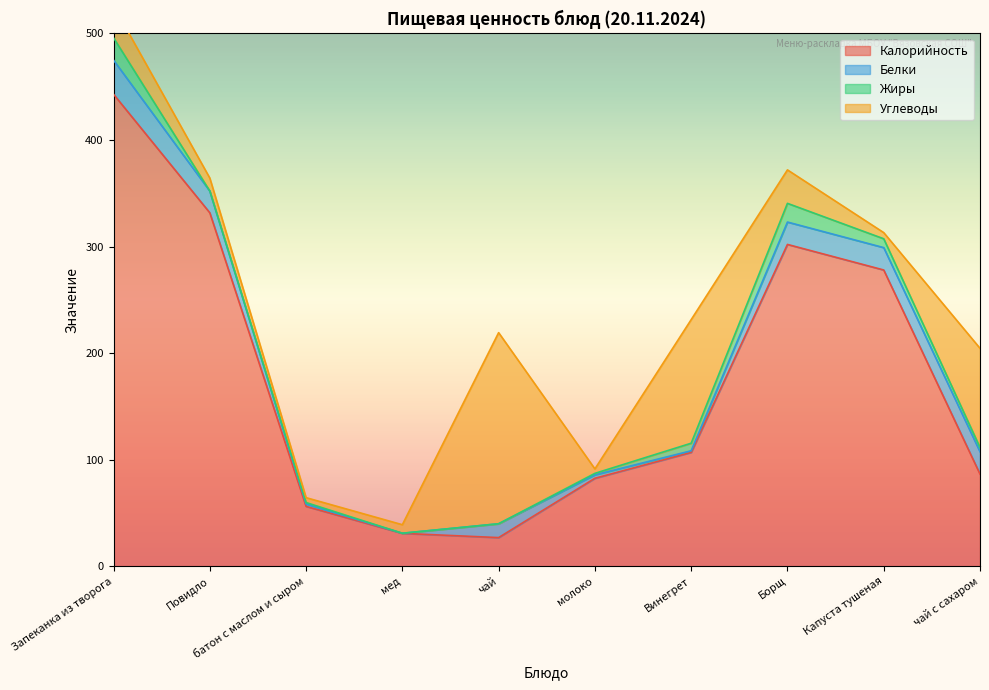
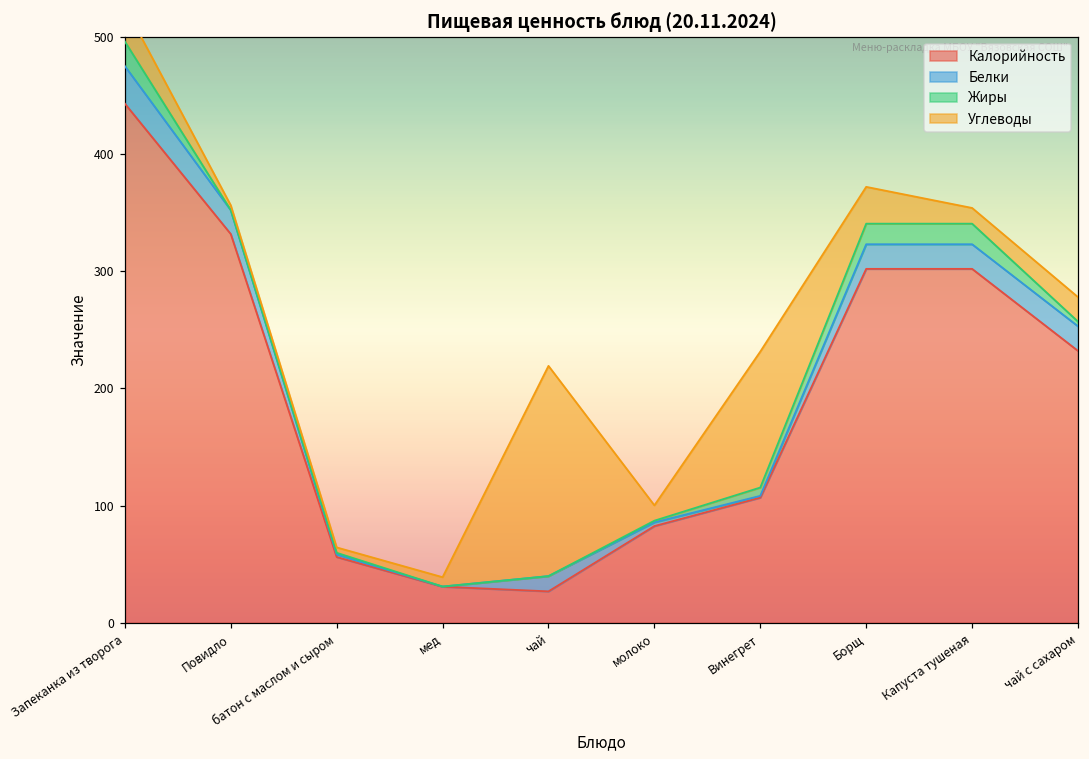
Углеводы, Повидло: 12 -> 4
Углеводы, молоко: 4 -> 13
Калорийность, Капуста тушеная: 278 -> 302
Жиры, Капуста тушеная: 8 -> 18
Углеводы, Капуста тушеная: 6 -> 13
Калорийность, чай с сахаром: 86 -> 232
Углеводы, чай с сахаром: 93 -> 21
